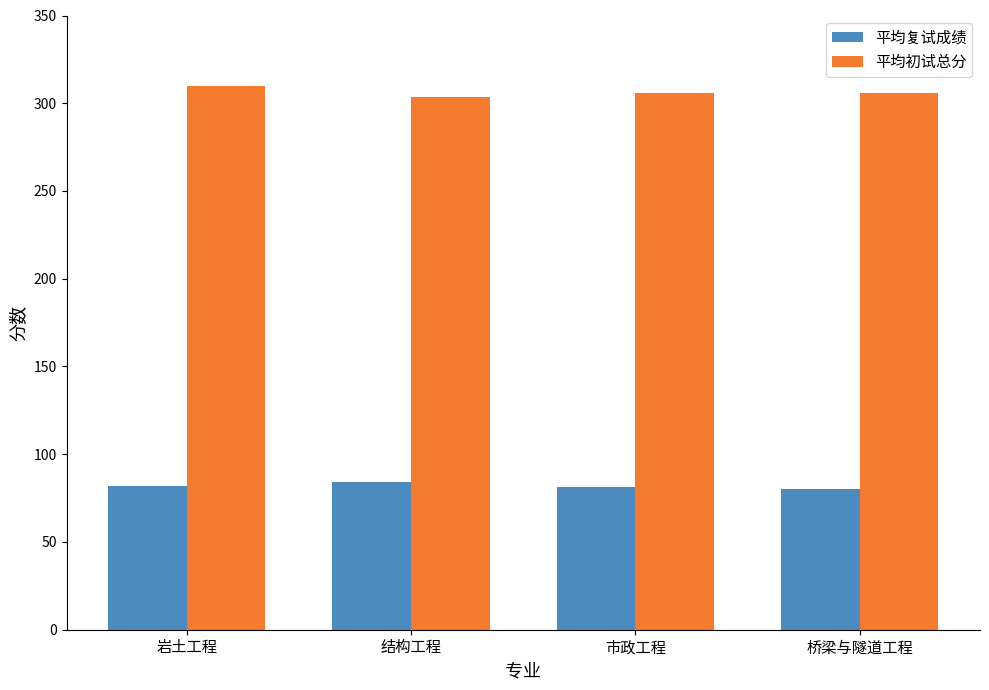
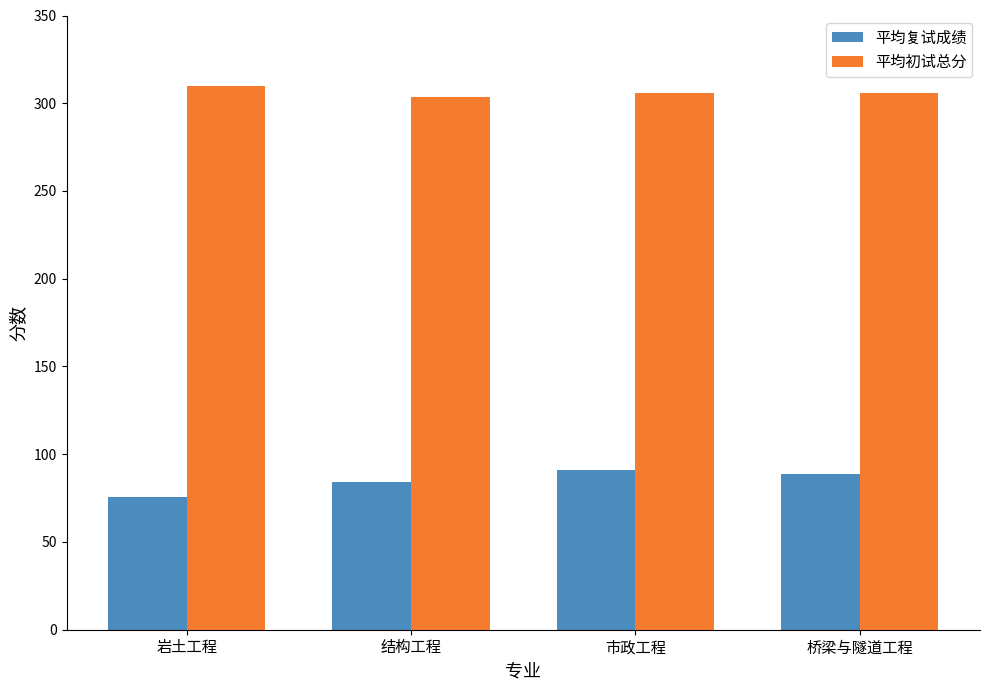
平均复试成绩, 岩土工程: 82 -> 75
平均复试成绩, 市政工程: 81 -> 91
平均复试成绩, 桥梁与隧道工程: 80 -> 89
